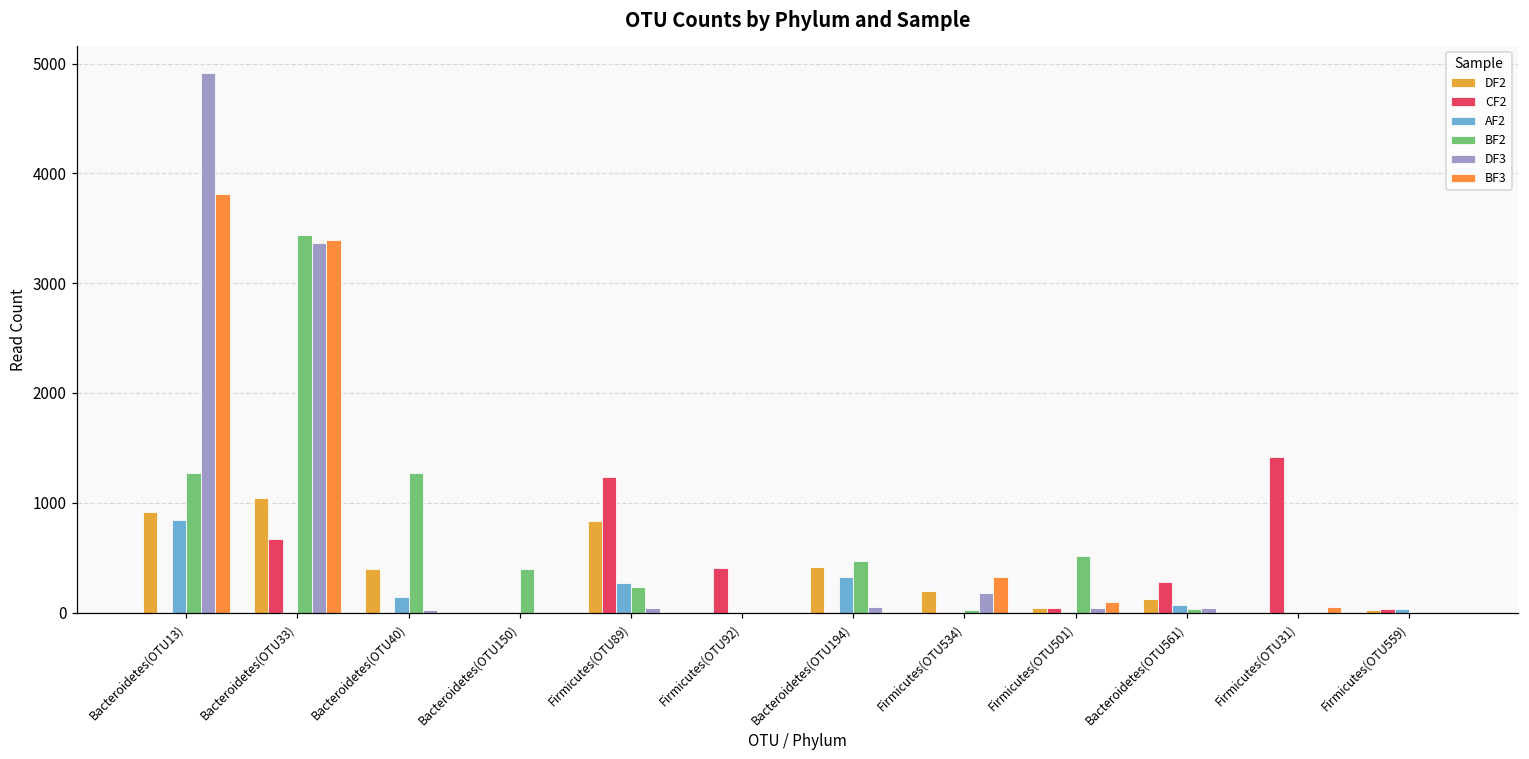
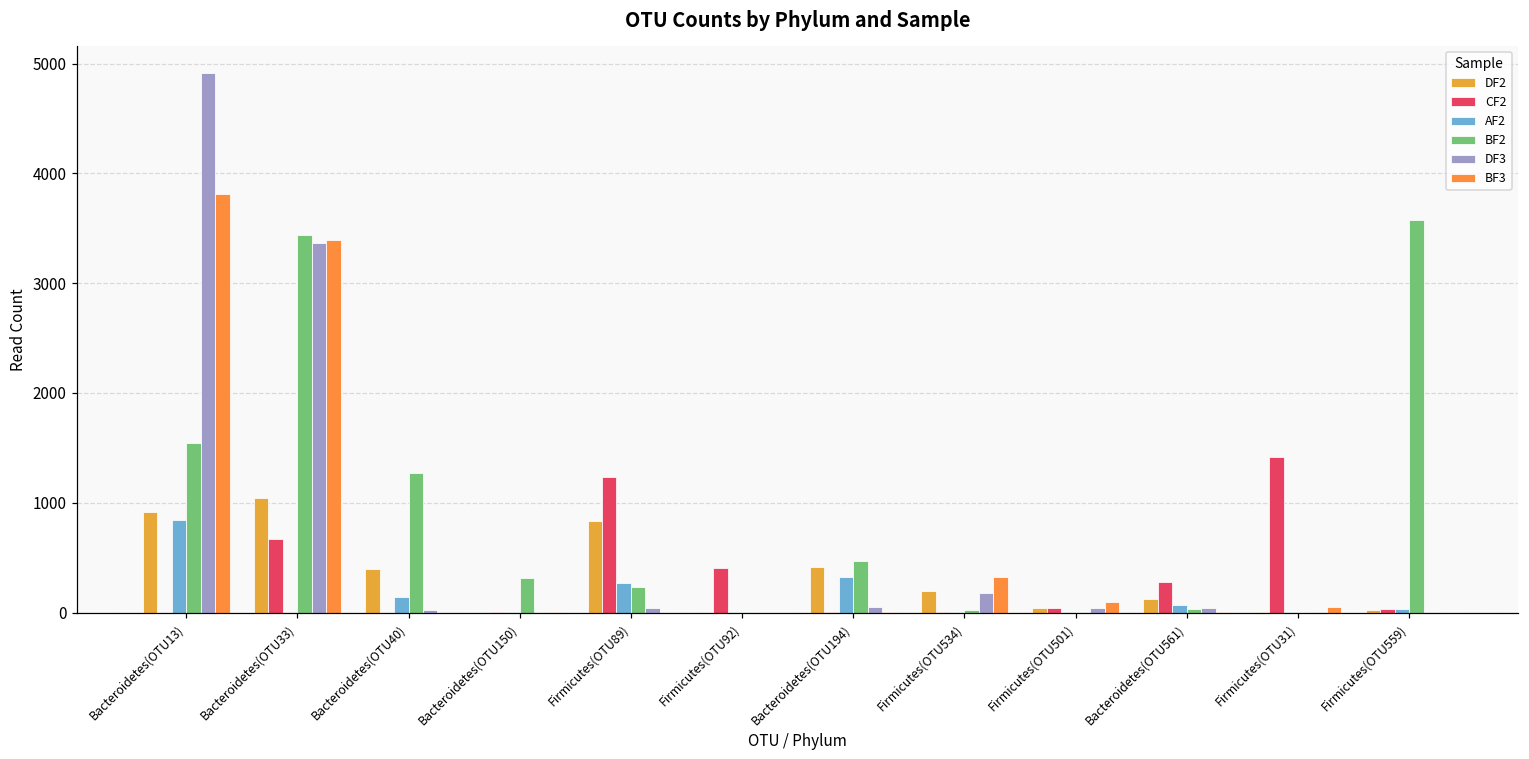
BF2, Bacteroidetes(OTU13): 1300 -> 1500
BF2, Bacteroidetes(OTU150): 400 -> 300
BF2, Firmicutes(OTU501): 500 -> 0
BF2, Firmicutes(OTU559): 0 -> 3600
